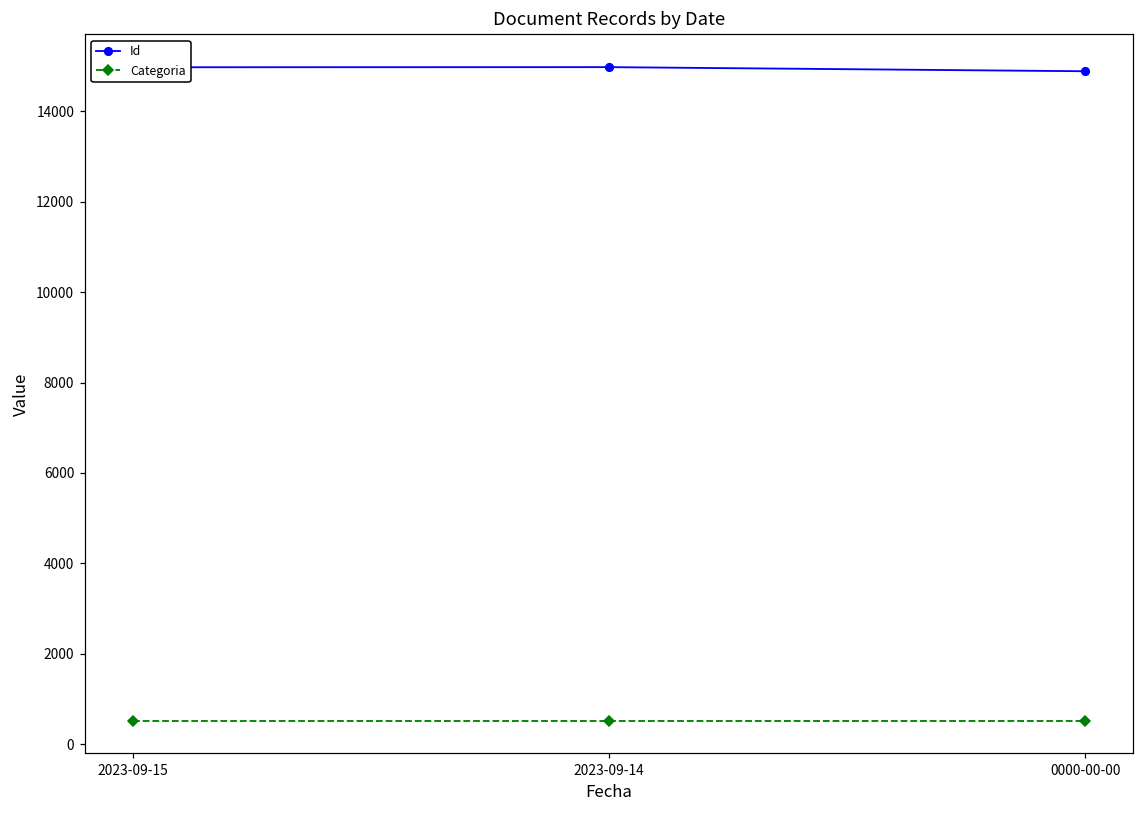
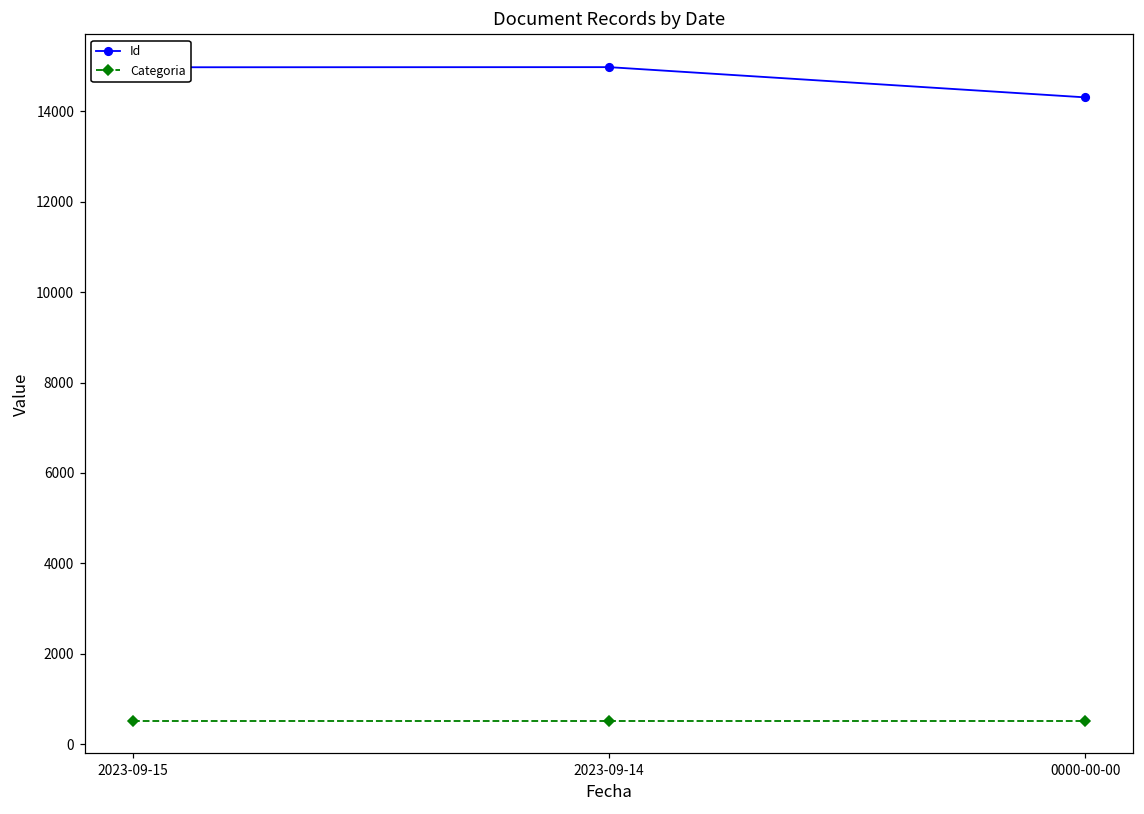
Id, 0000-00-00: 14900 -> 14300
